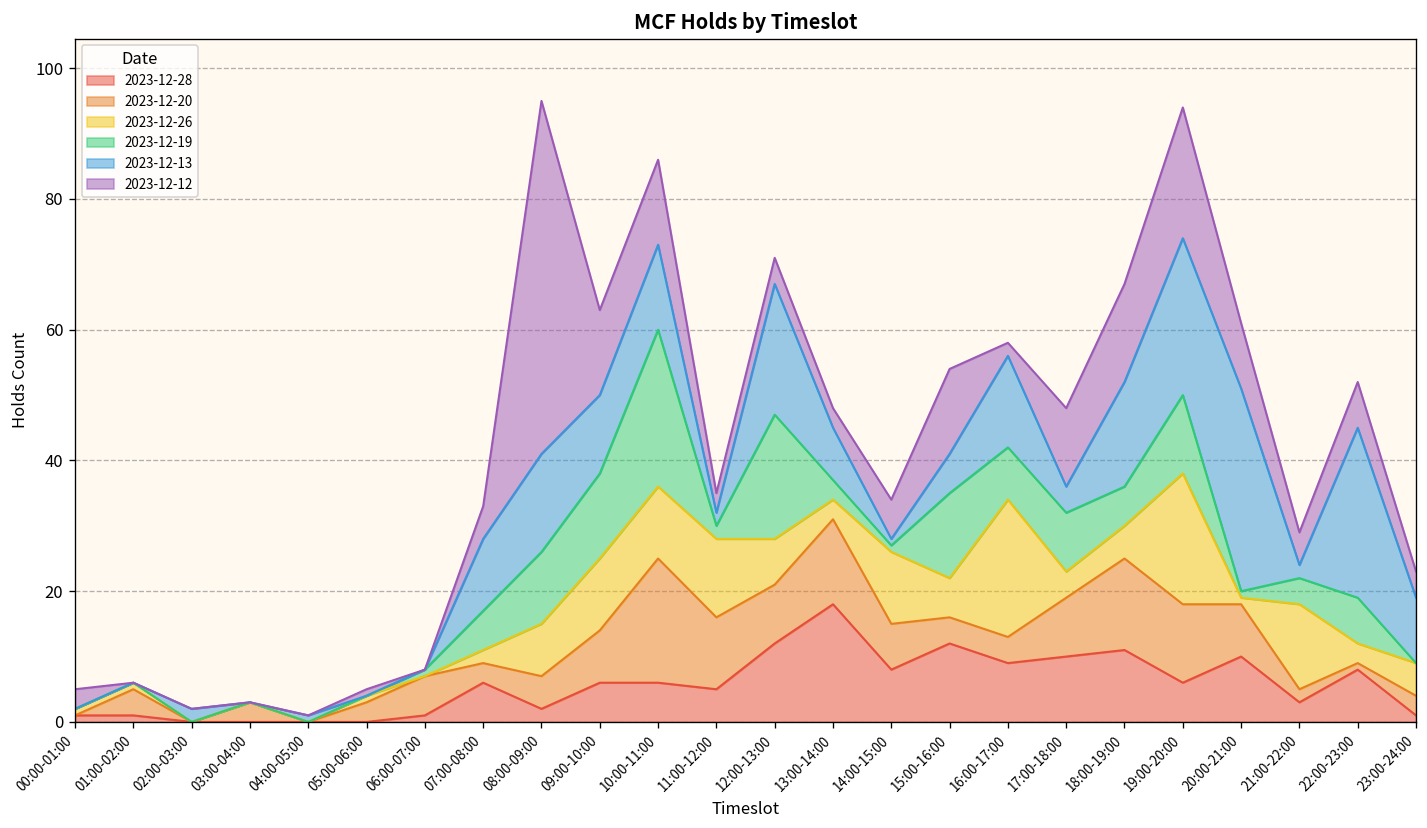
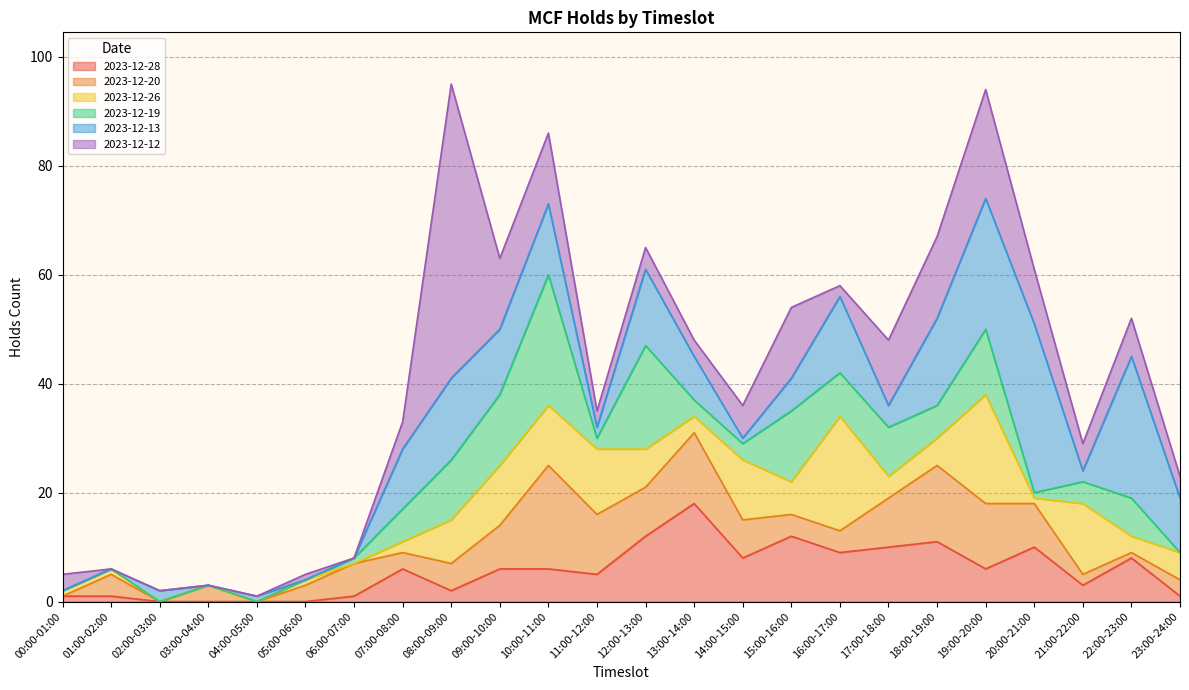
2023-12-13, 12:00-13:00: 20 -> 14
2023-12-19, 14:00-15:00: 1 -> 3
